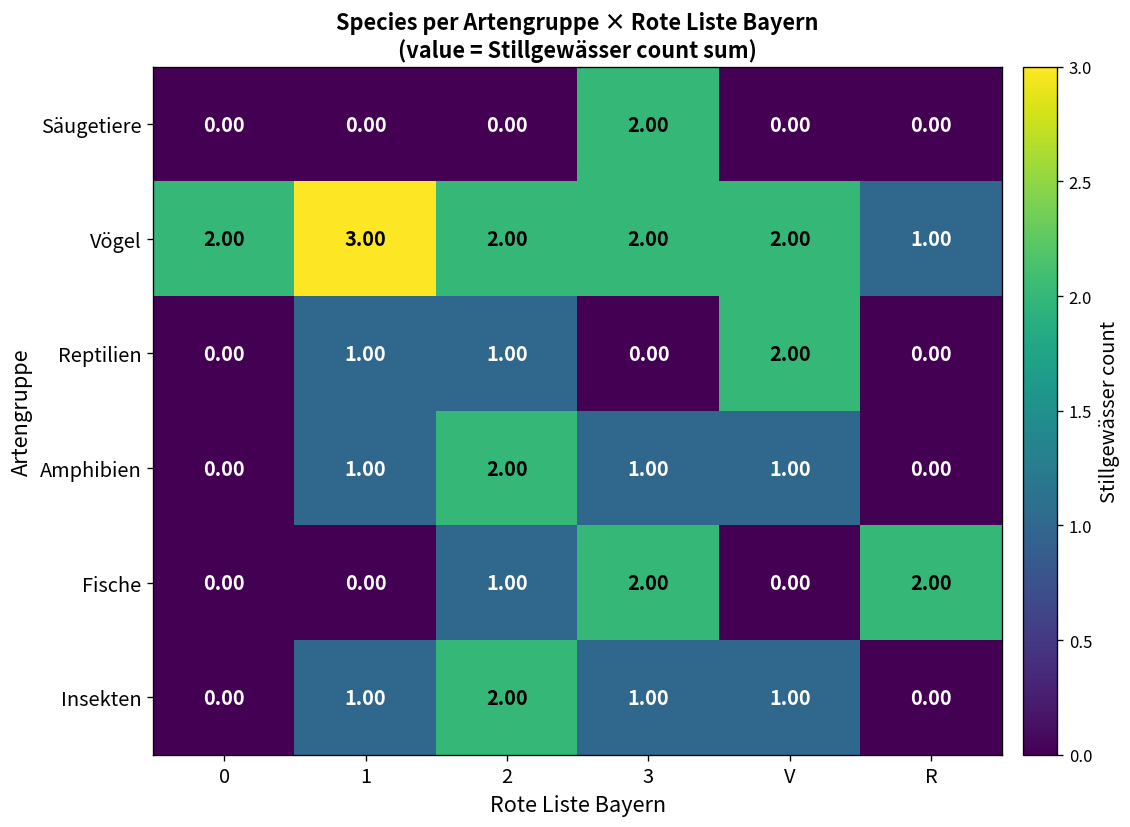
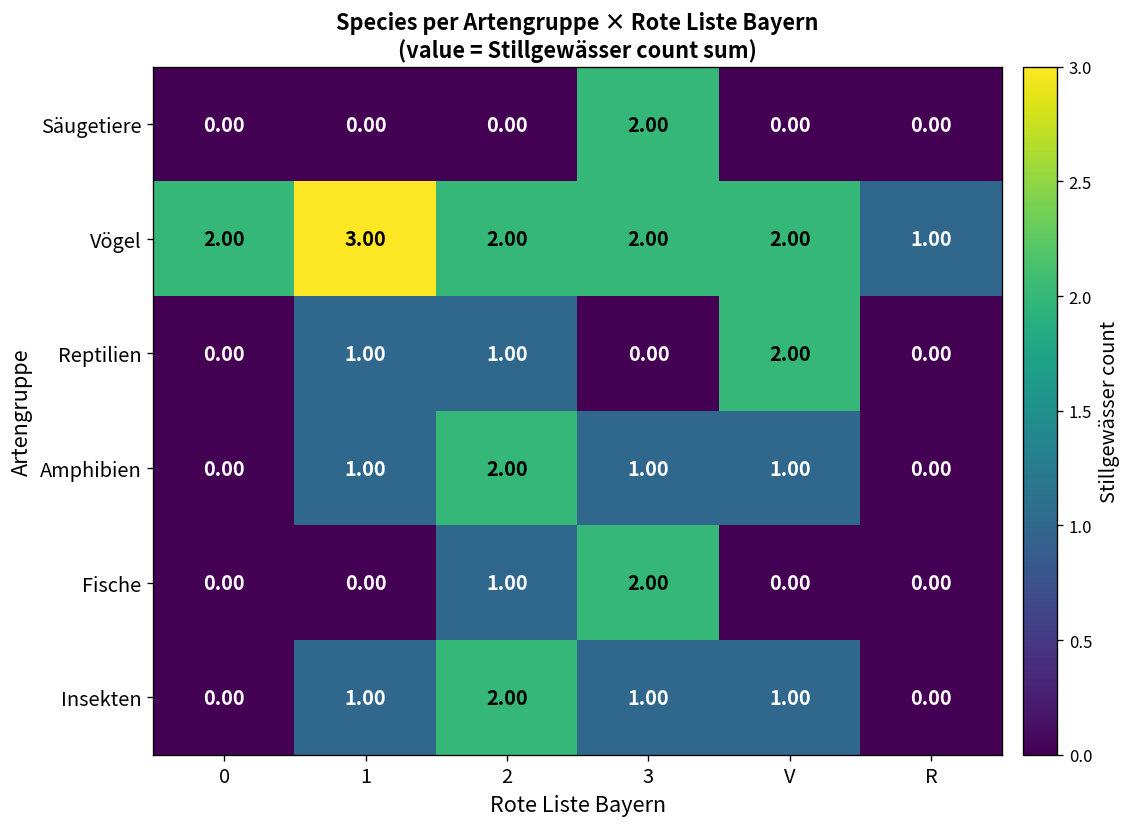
Fische, R: 2.00 -> 0.00
